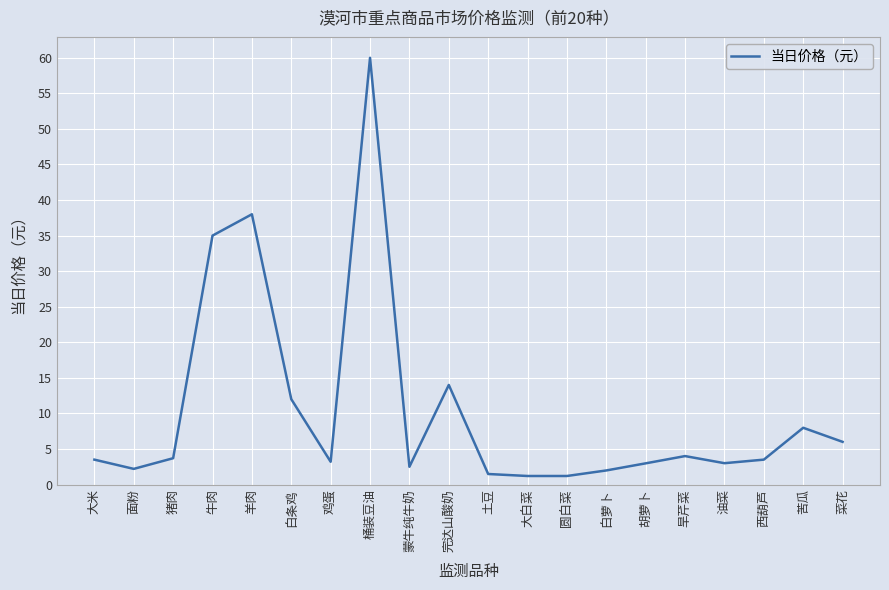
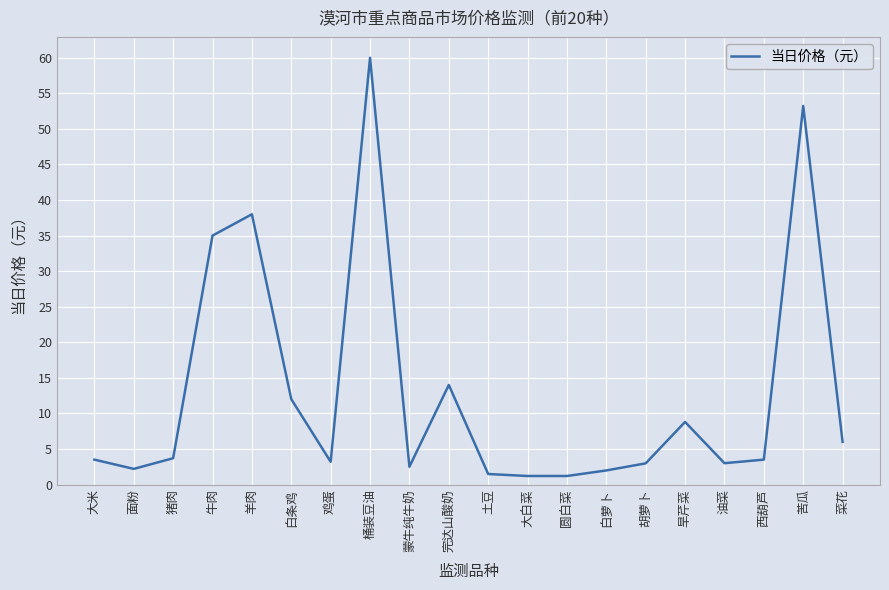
旱芹菜: 4 -> 9
苦瓜: 8 -> 53
